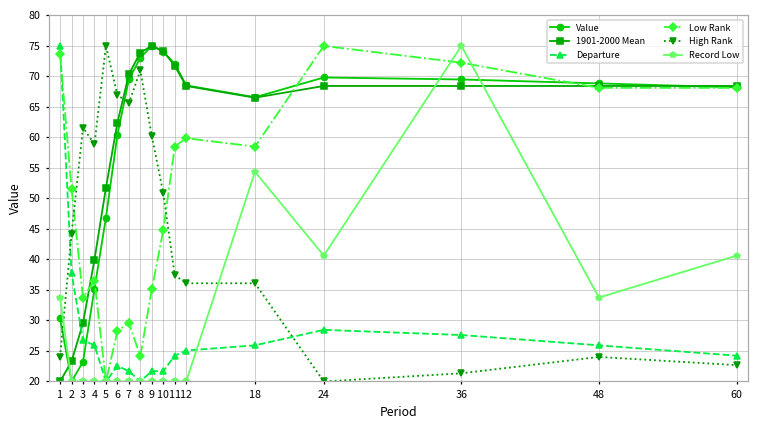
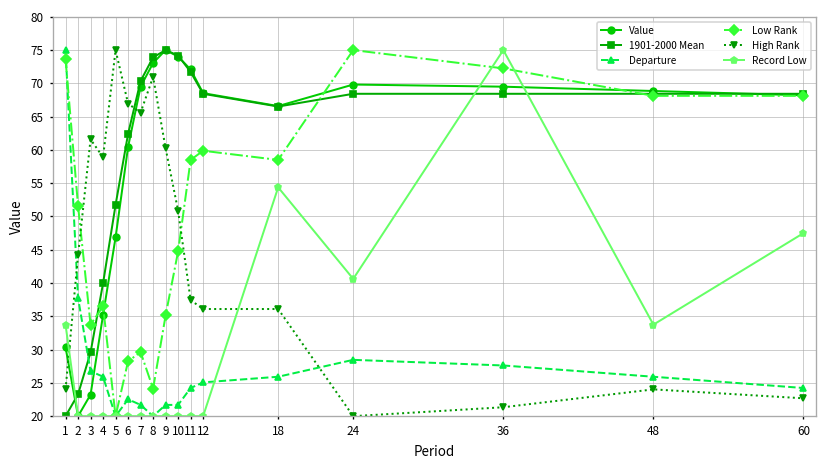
Record Low, 60: 41 -> 48
